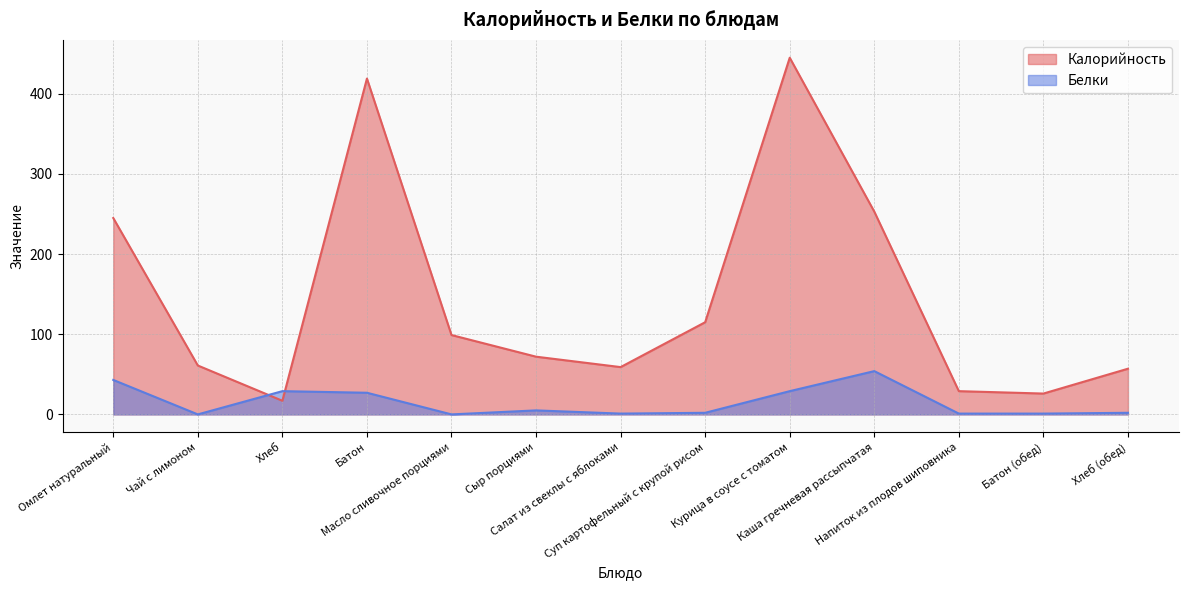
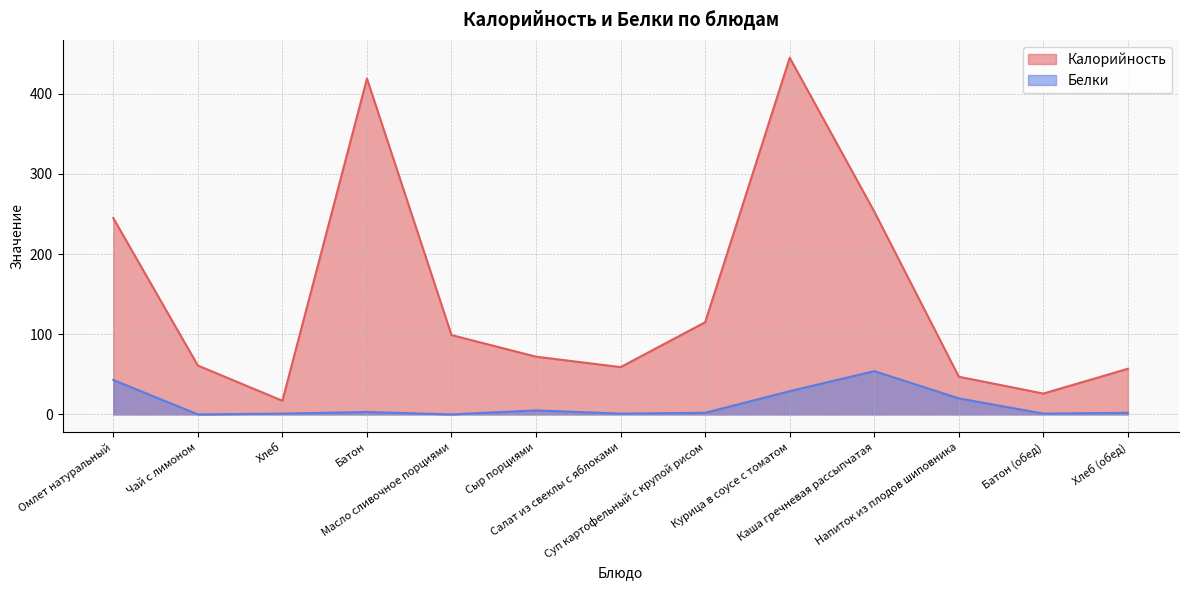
Белки, Хлеб: 30 -> 0
Белки, Батон: 30 -> 0
Калорийность, Напиток из плодов шиповника: 30 -> 50
Белки, Напиток из плодов шиповника: 0 -> 20
